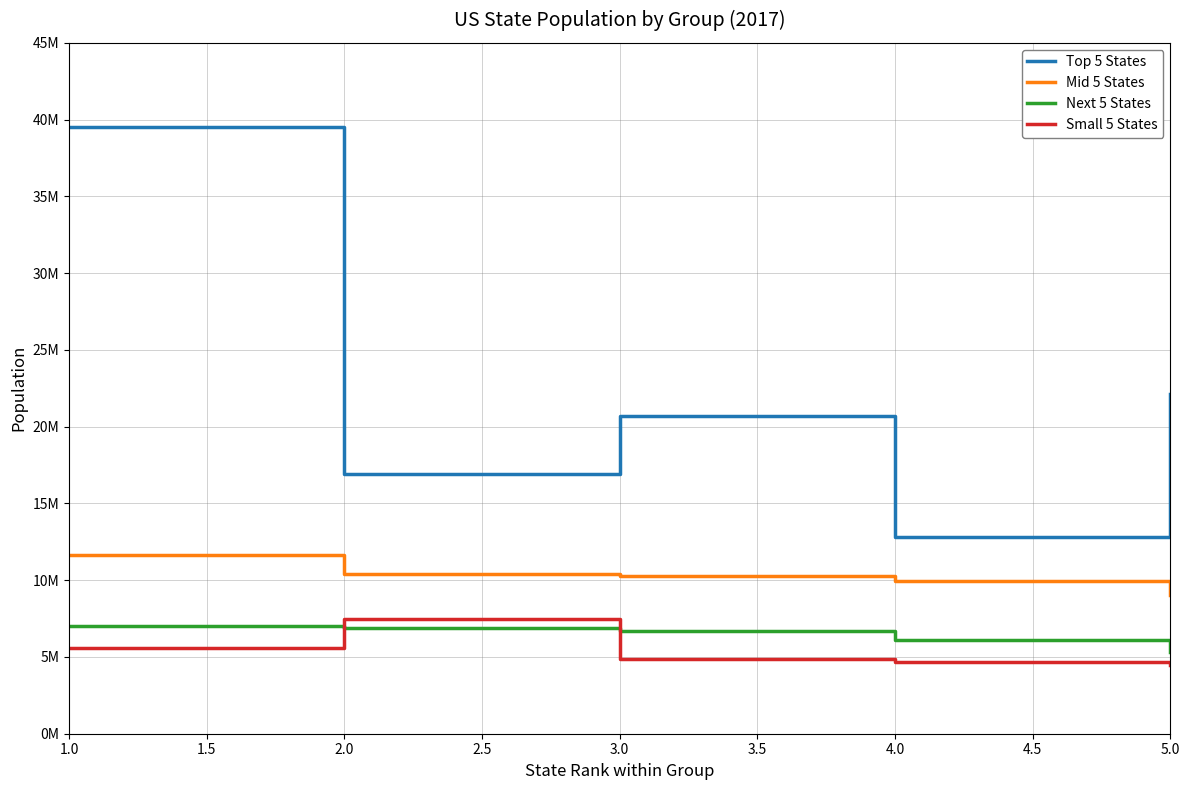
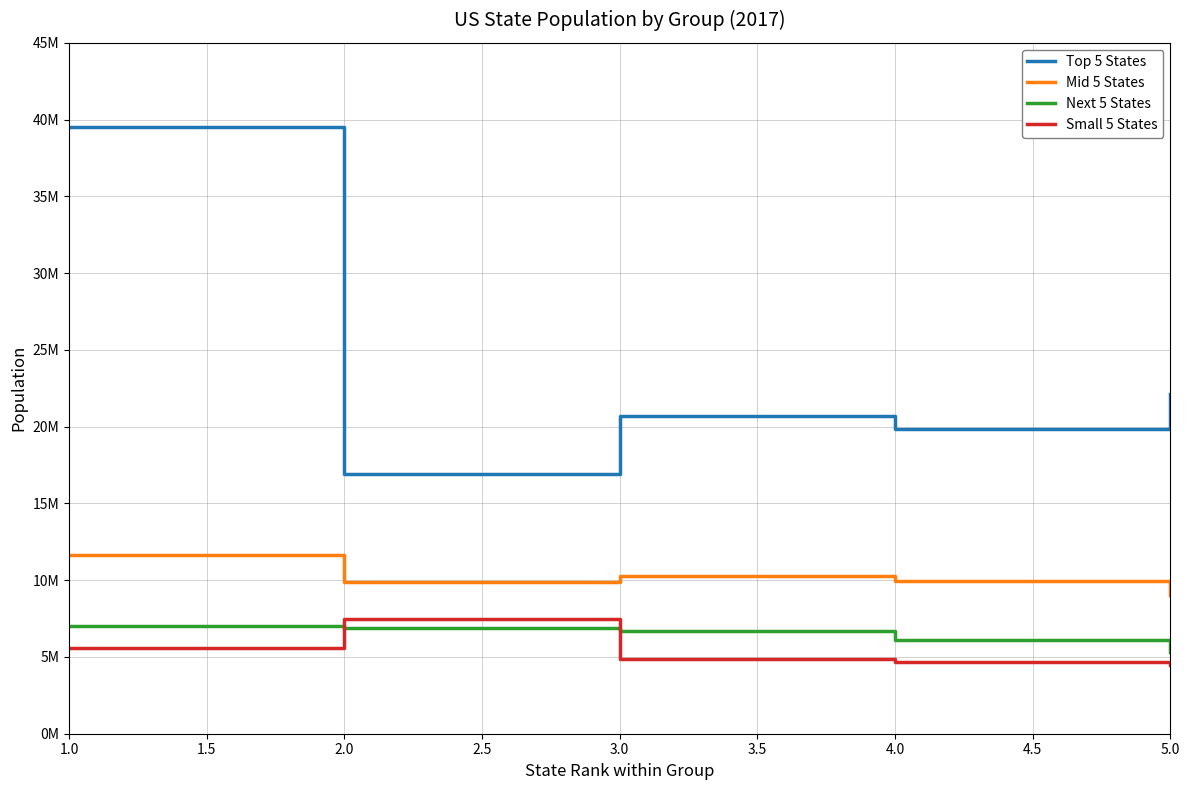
Mid 5 States, 2.0: 10400000 -> 9900000
Top 5 States, 4.0: 12800000 -> 19900000
